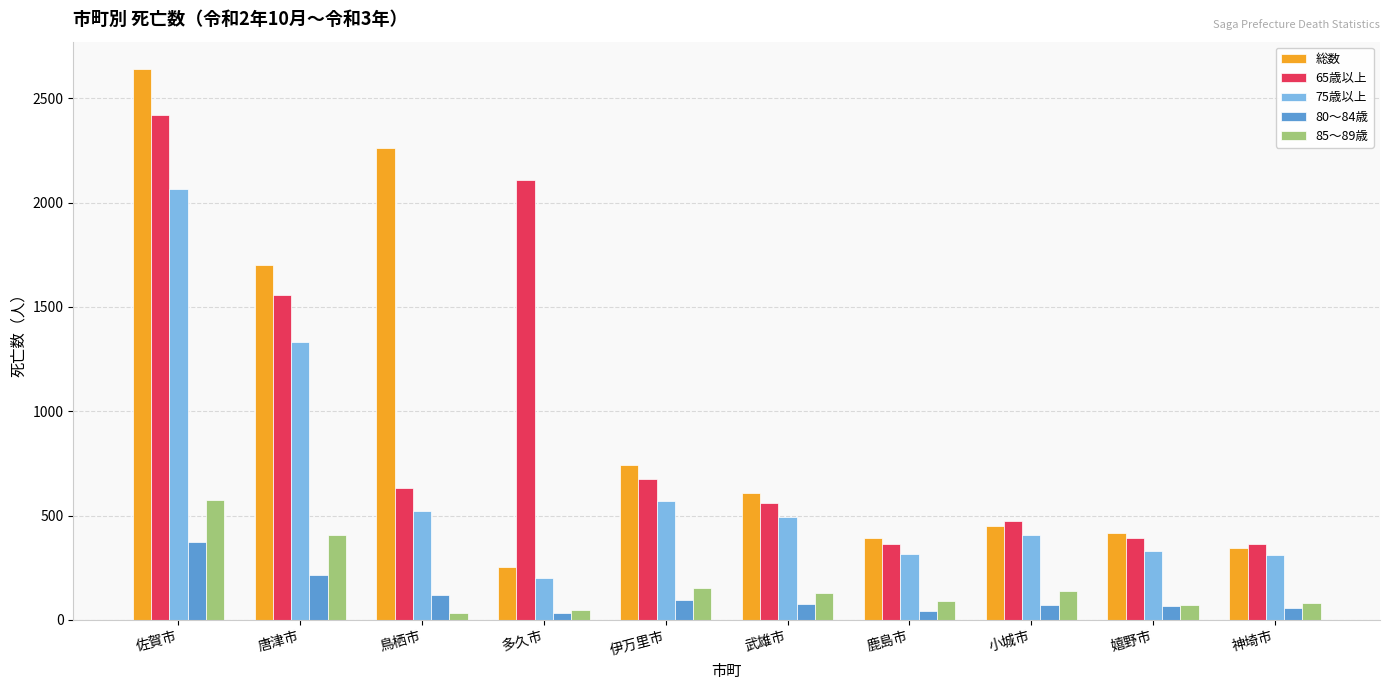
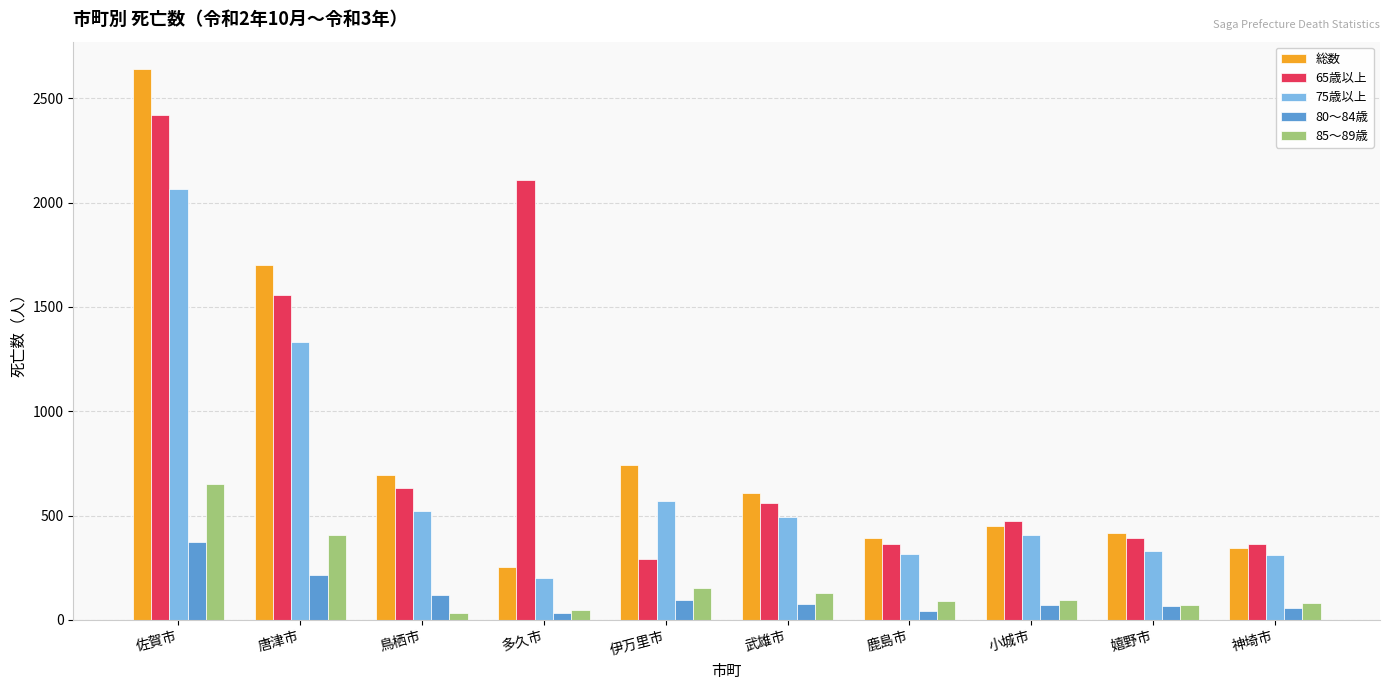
85～89歳, 佐賀市: 570 -> 650
総数, 鳥栖市: 2260 -> 700
65歳以上, 伊万里市: 680 -> 290
85～89歳, 小城市: 140 -> 100
